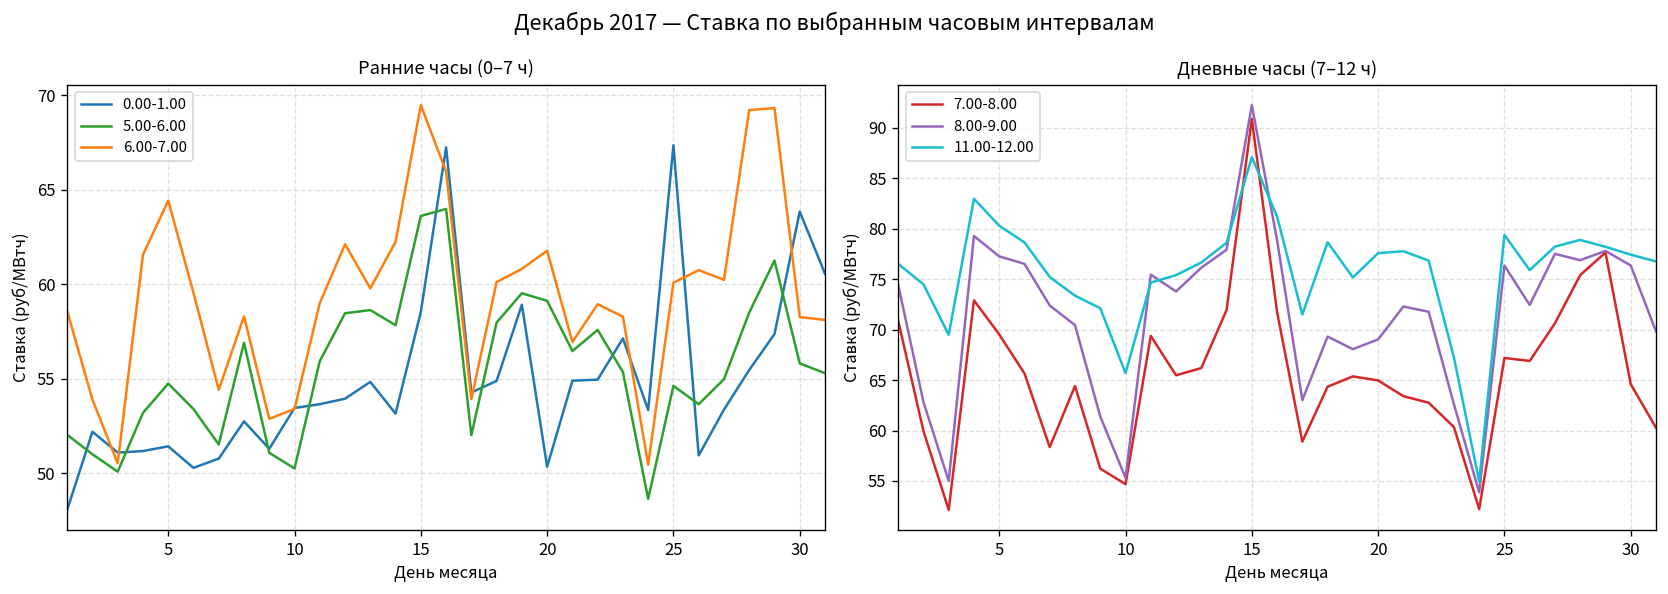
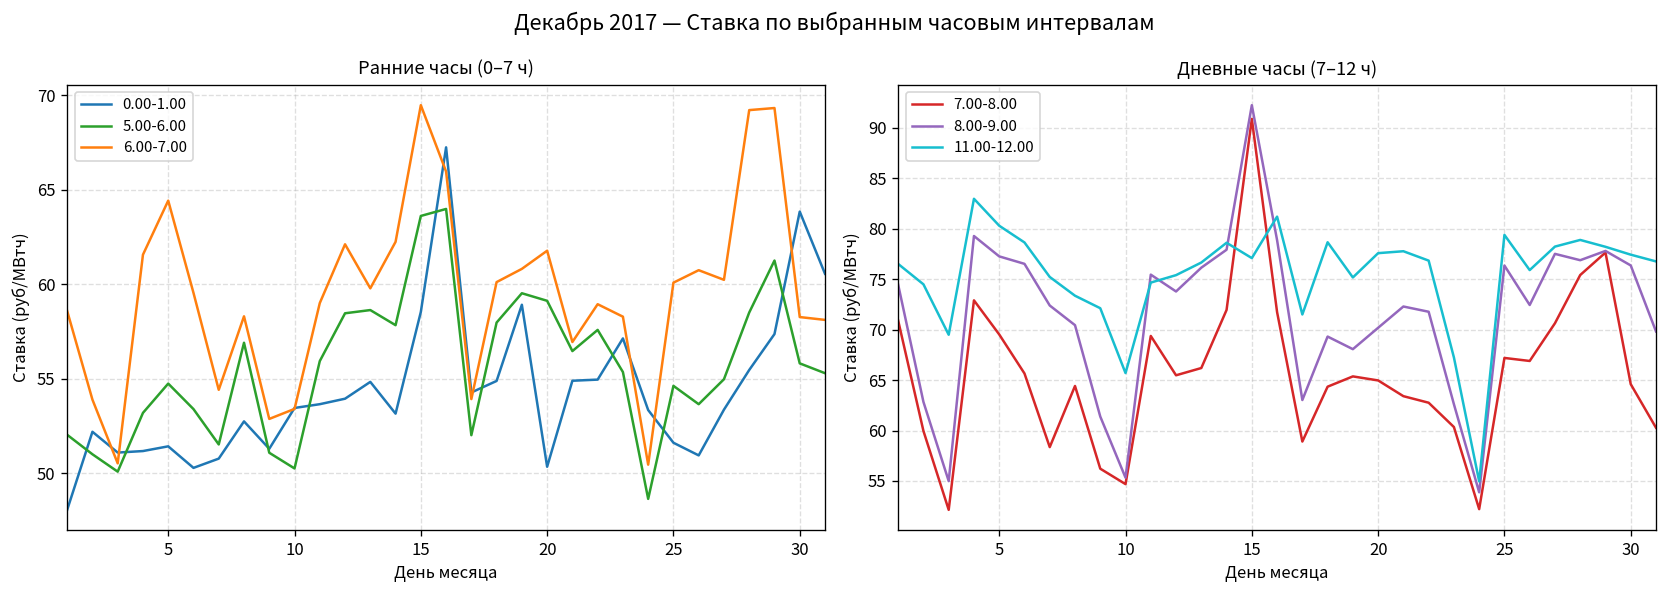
Ранние часы (0–7 ч), 0.00-1.00, 25: 67.4 -> 51.6
Дневные часы (7–12 ч), 11.00-12.00, 15: 87 -> 77
Дневные часы (7–12 ч), 8.00-9.00, 20: 69 -> 70
